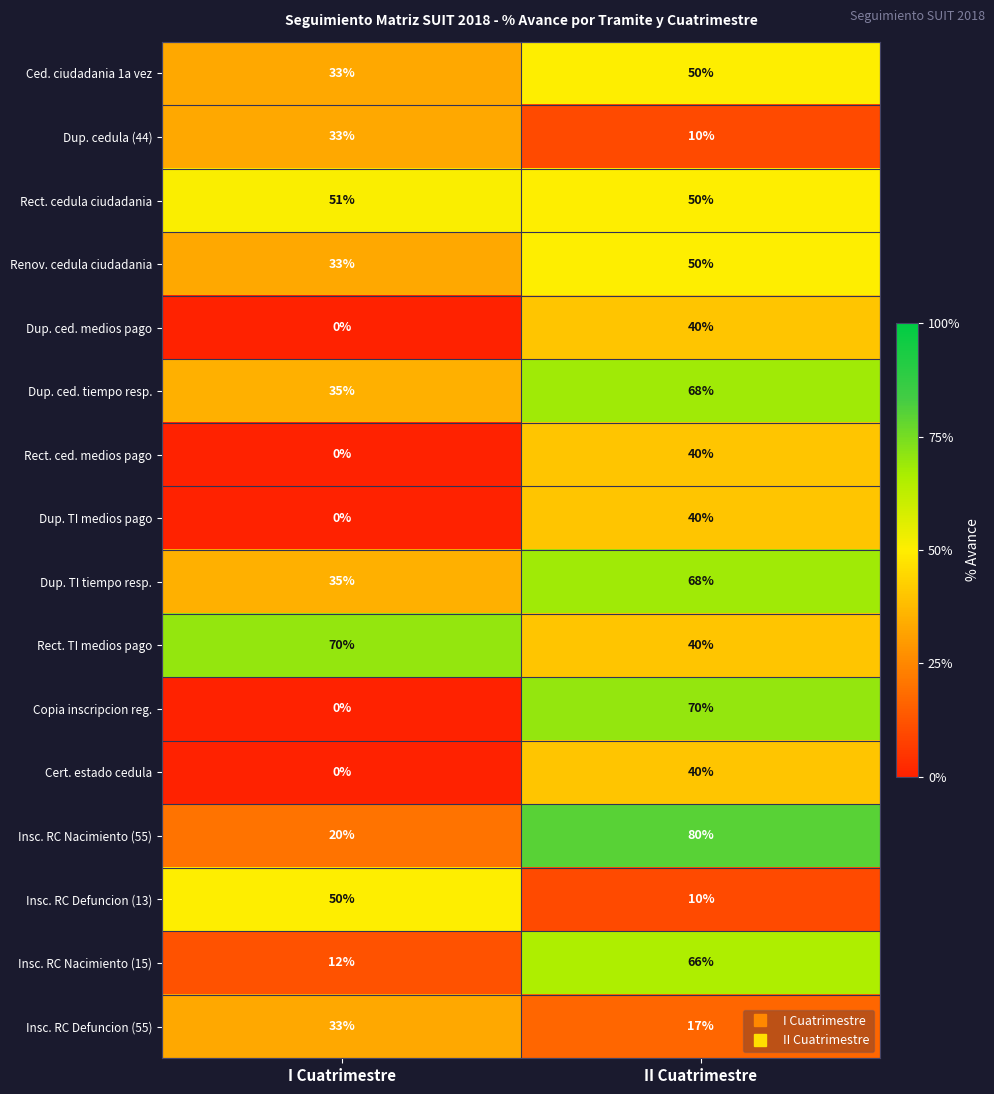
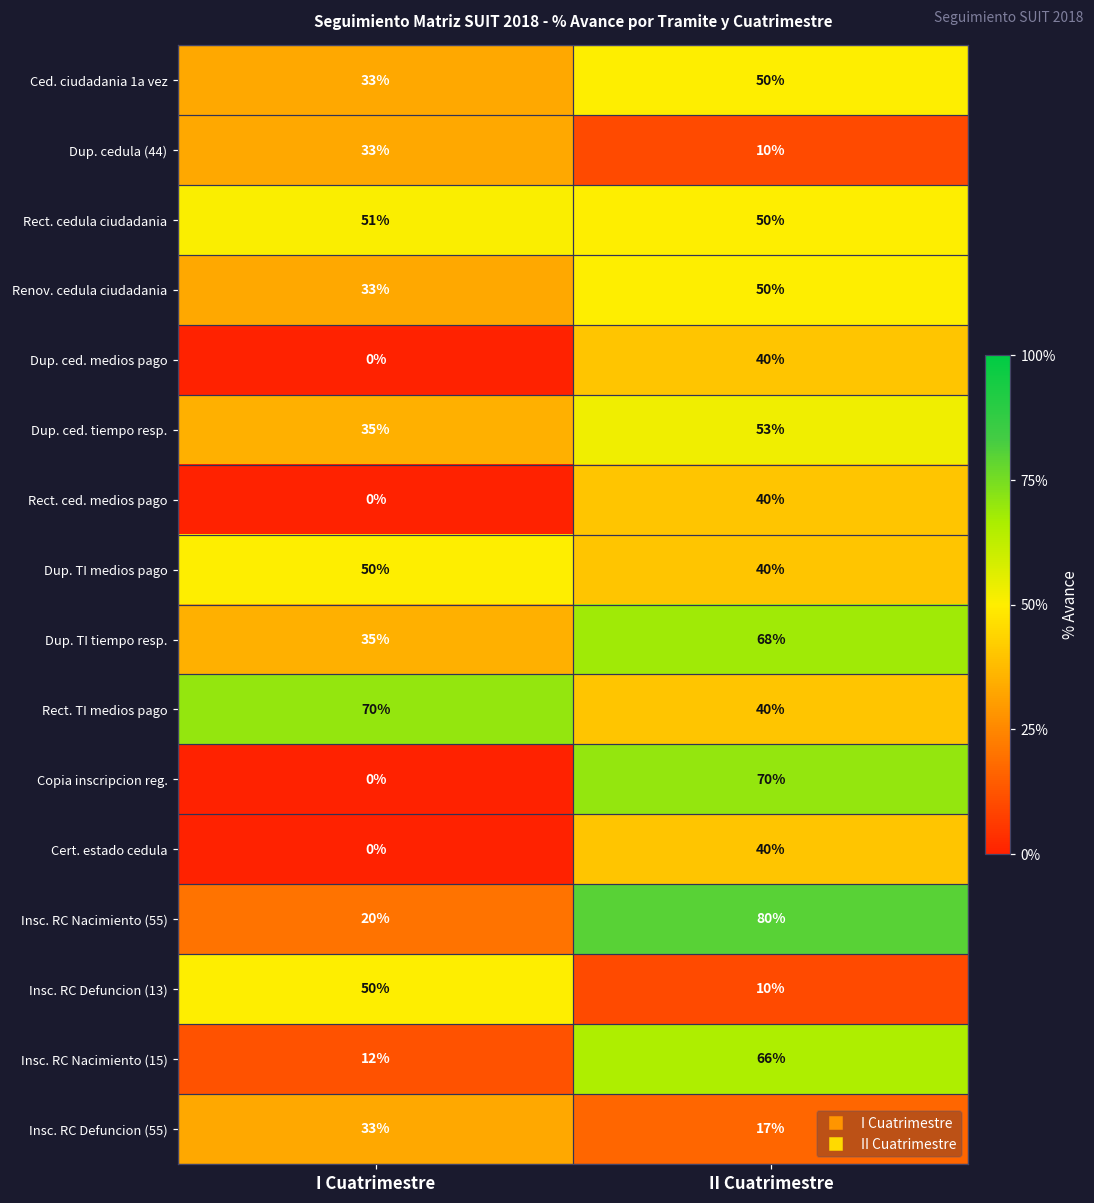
Dup. ced. tiempo resp., II Cuatrimestre: 68% -> 53%
Dup. TI medios pago, I Cuatrimestre: 0% -> 50%
